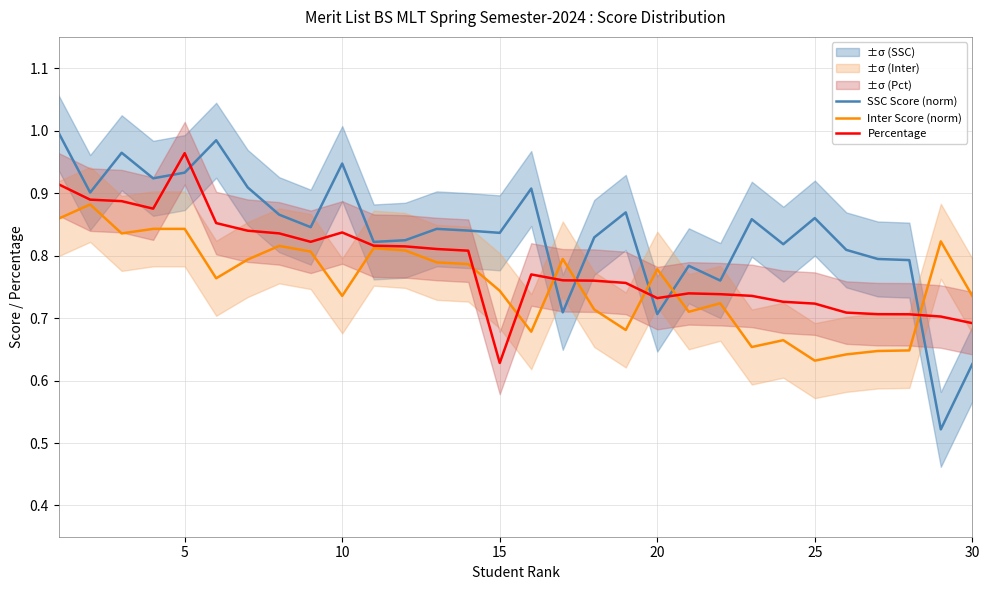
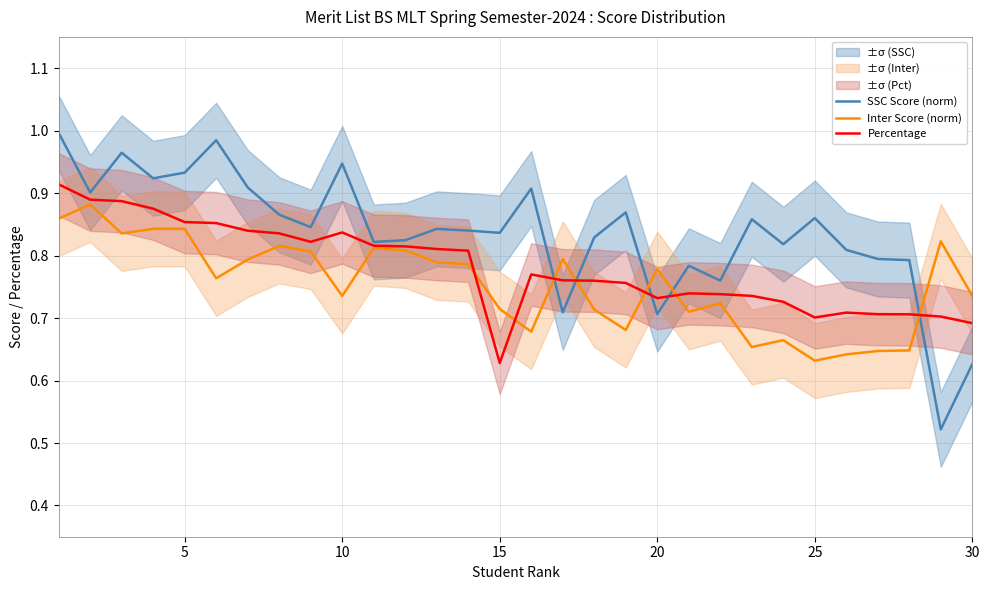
Percentage, 5: 0.96 -> 0.85
Inter Score (norm), 15: 0.74 -> 0.71
Percentage, 25: 0.72 -> 0.70
